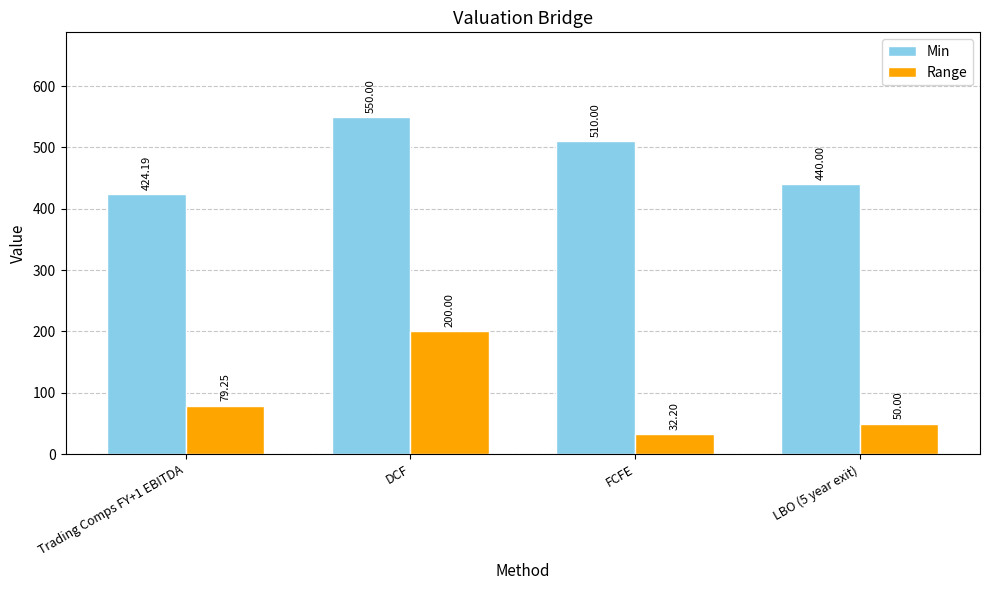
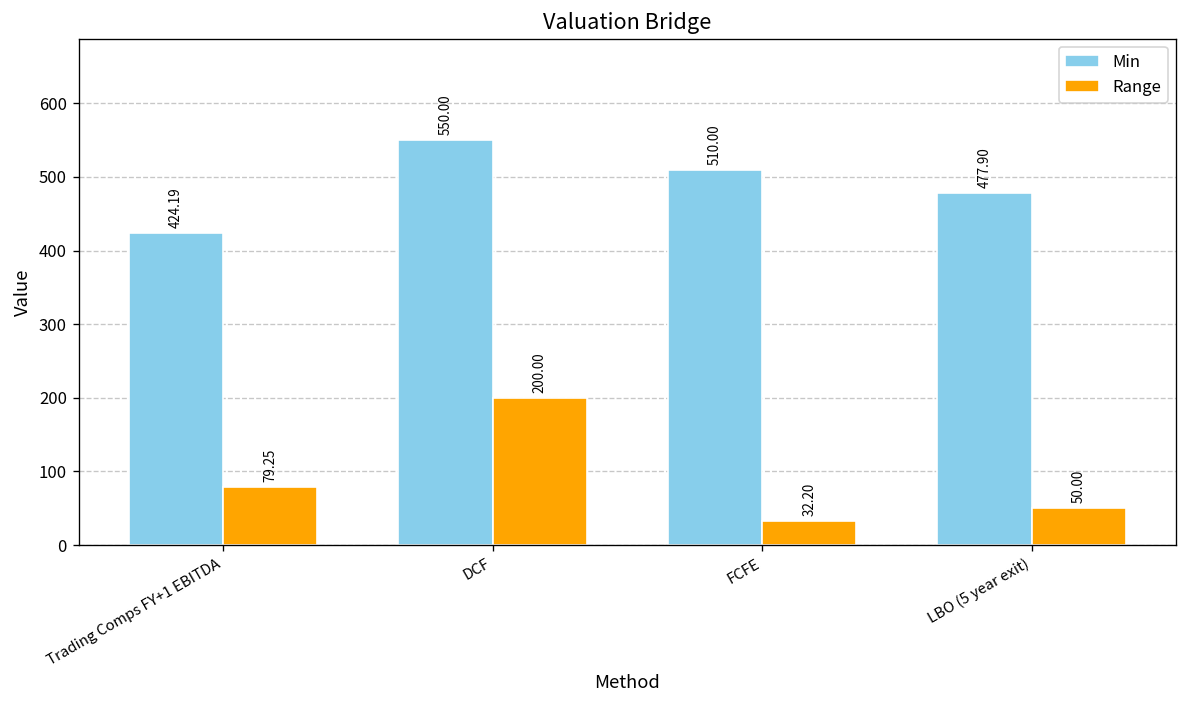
Min, LBO (5 year exit): 440.00 -> 477.90
